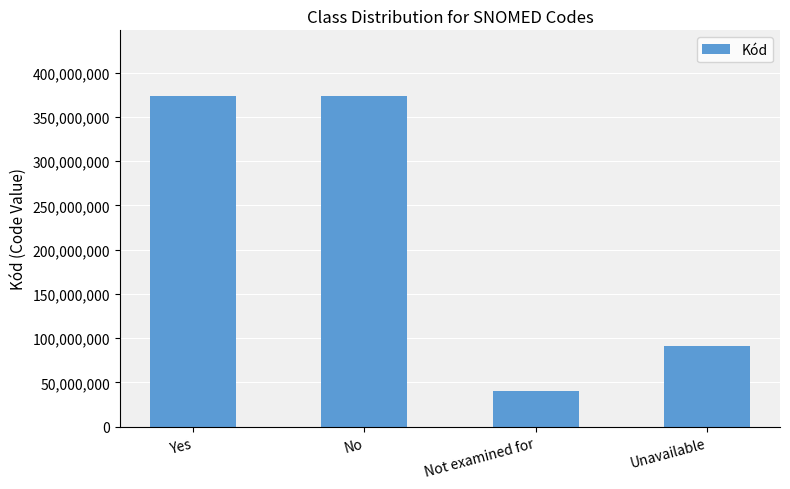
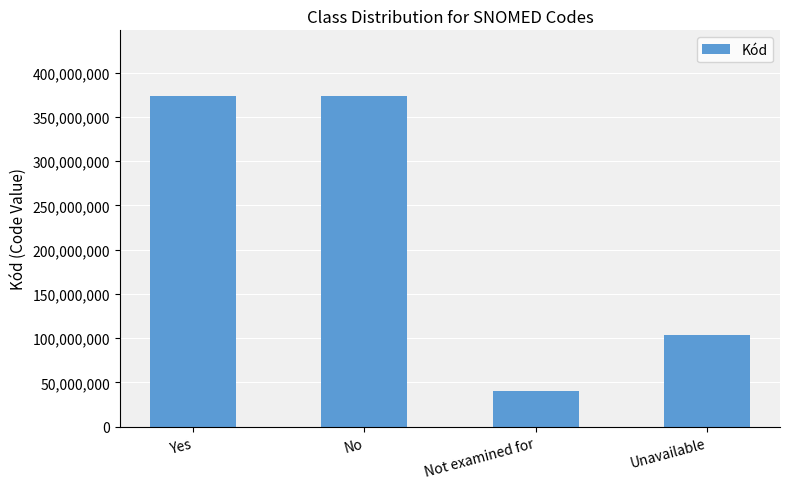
Unavailable: 90,000,000 -> 100,000,000
